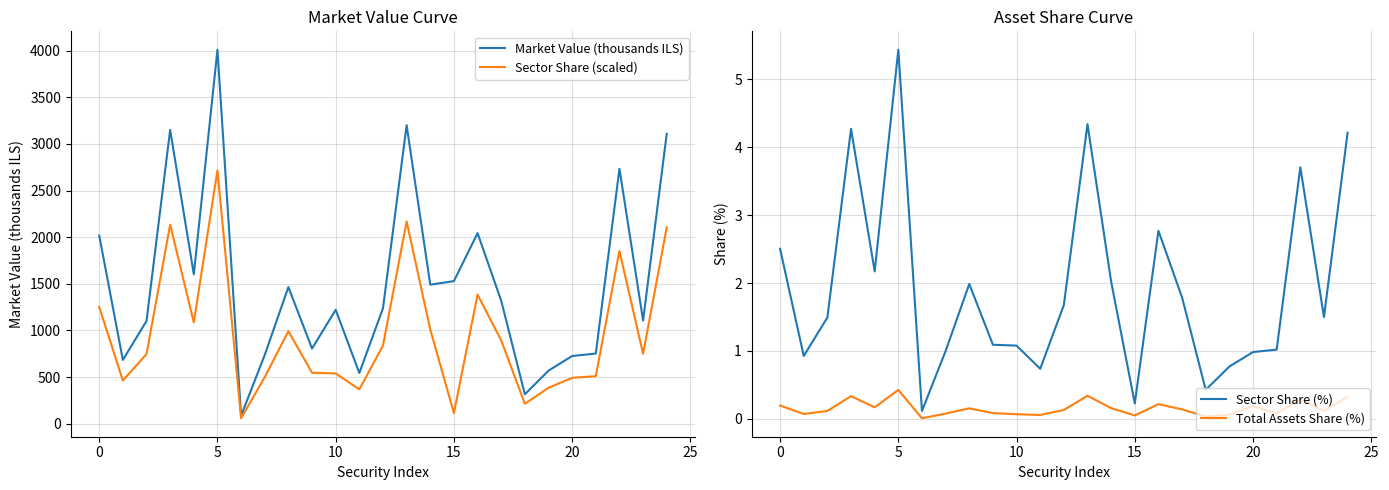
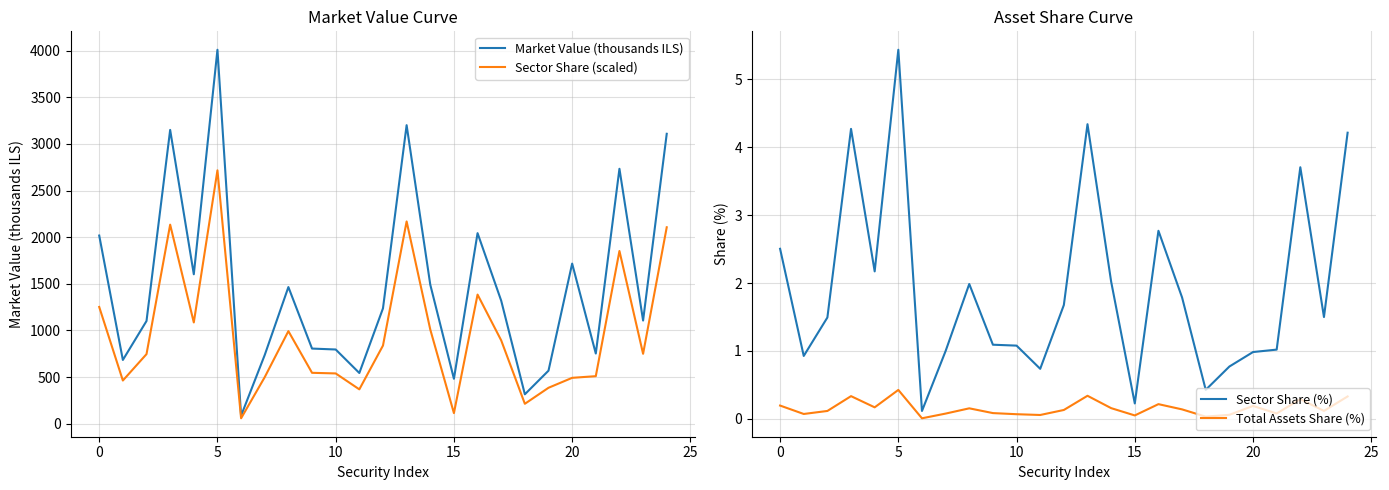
Market Value Curve, Market Value (thousands ILS), 10: 1200 -> 800
Market Value Curve, Market Value (thousands ILS), 15: 1500 -> 500
Market Value Curve, Market Value (thousands ILS), 20: 700 -> 1700
